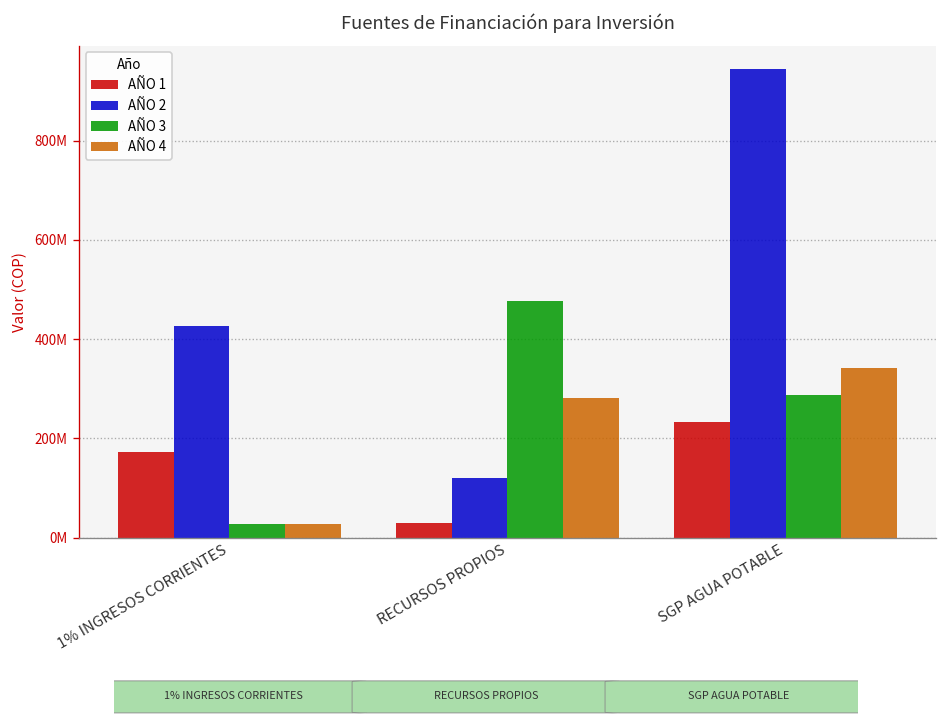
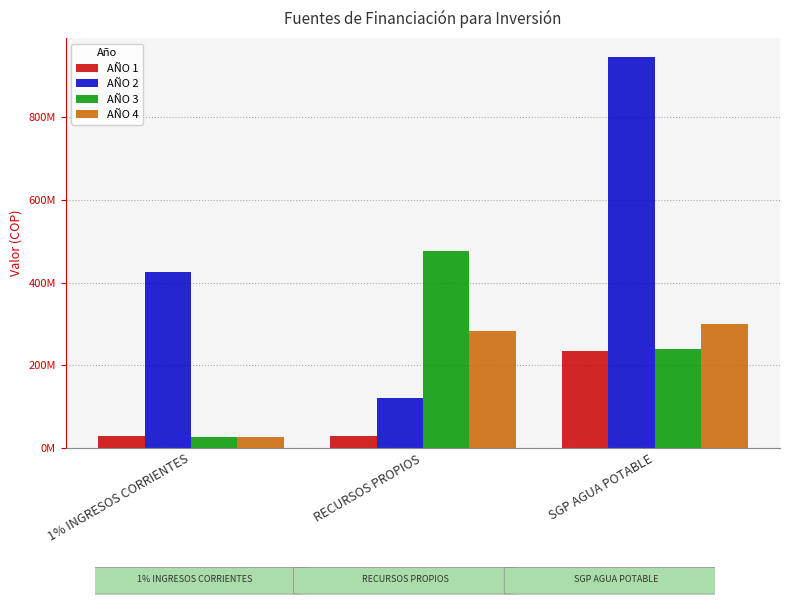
AÑO 1, 1% INGRESOS CORRIENTES: 170000000 -> 30000000
AÑO 3, SGP AGUA POTABLE: 290000000 -> 240000000
AÑO 4, SGP AGUA POTABLE: 340000000 -> 300000000
